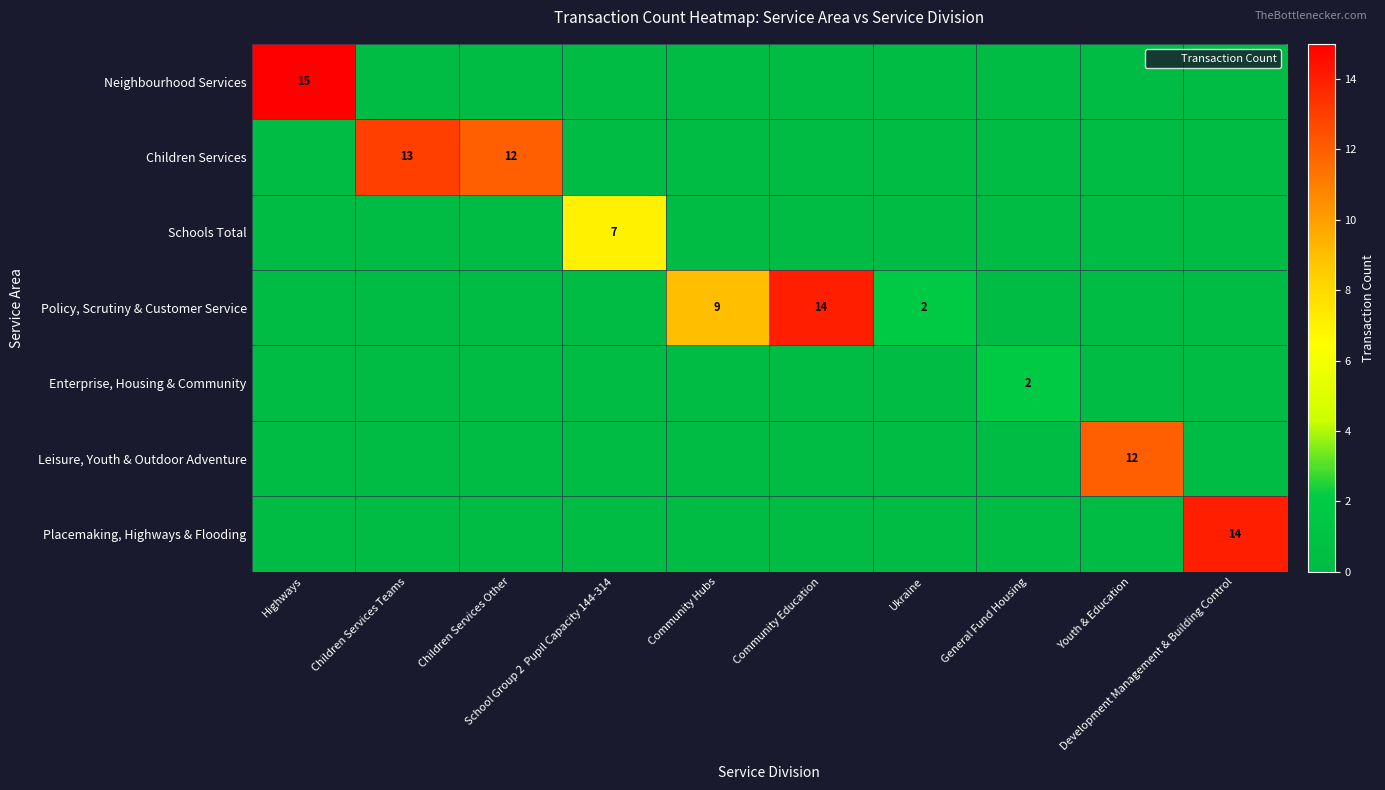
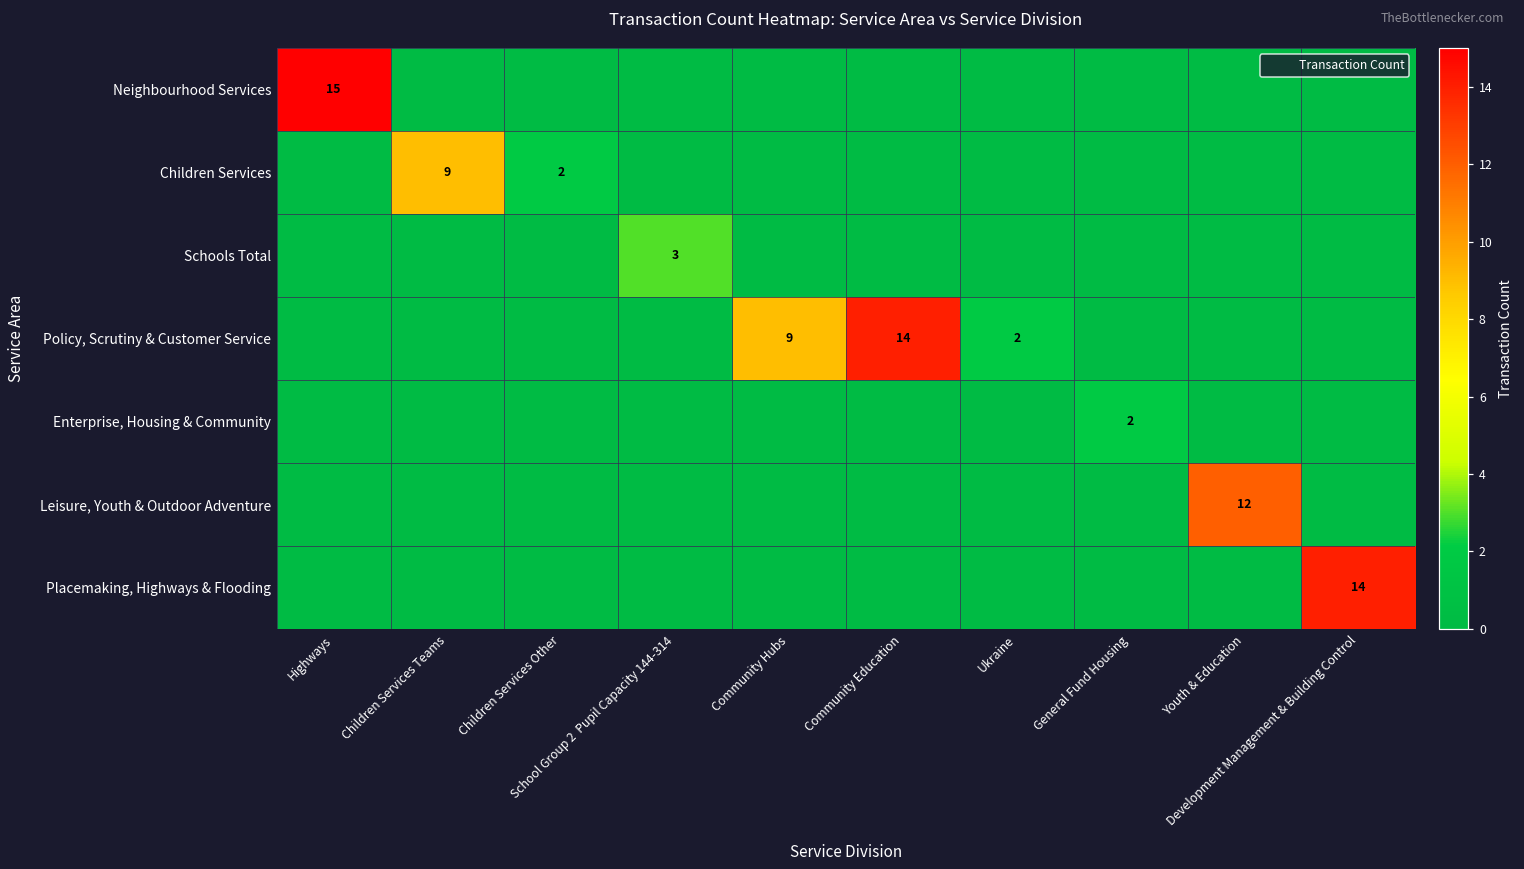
Children Services, Children Services Teams: 13 -> 9
Children Services, Children Services Other: 12 -> 2
Schools Total, School Group 2 Pupil Capacity 144-314: 7 -> 3
